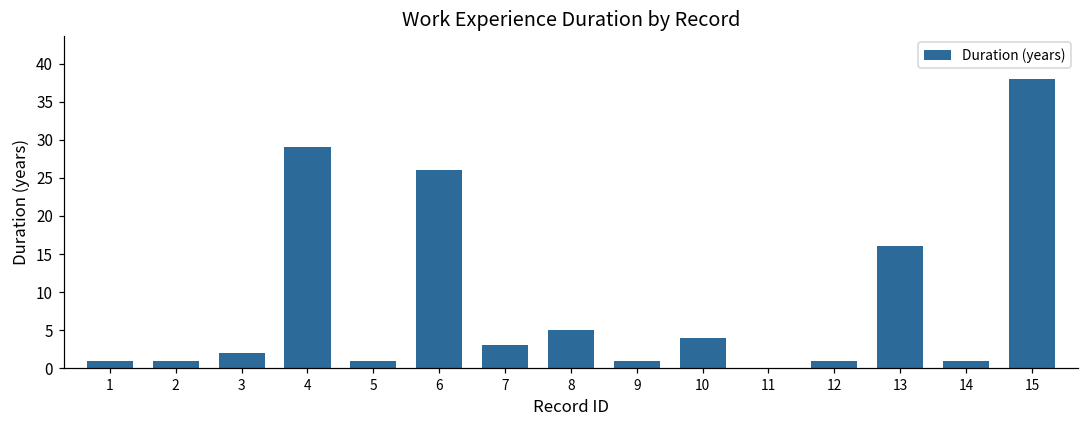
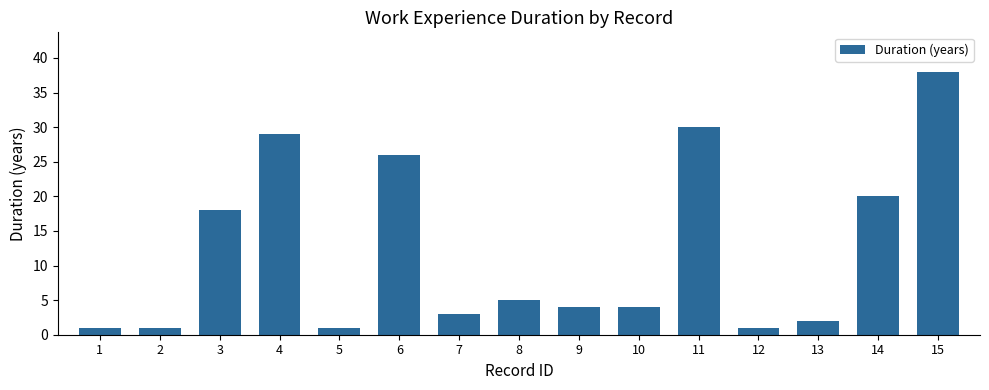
3: 2 -> 18
9: 1 -> 4
11: 0 -> 30
13: 16 -> 2
14: 1 -> 20
